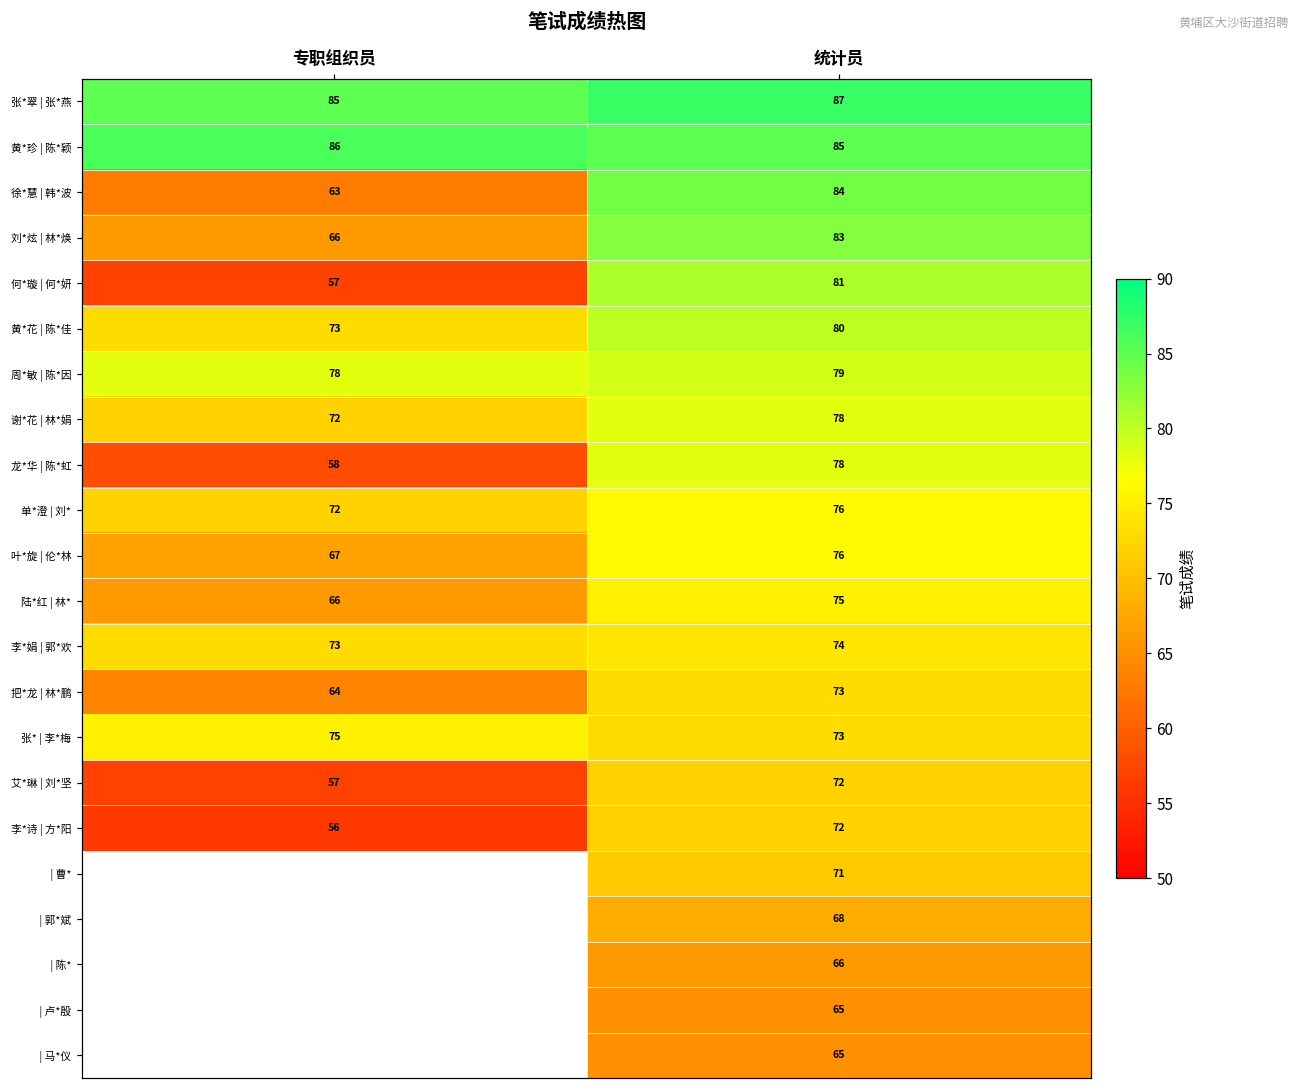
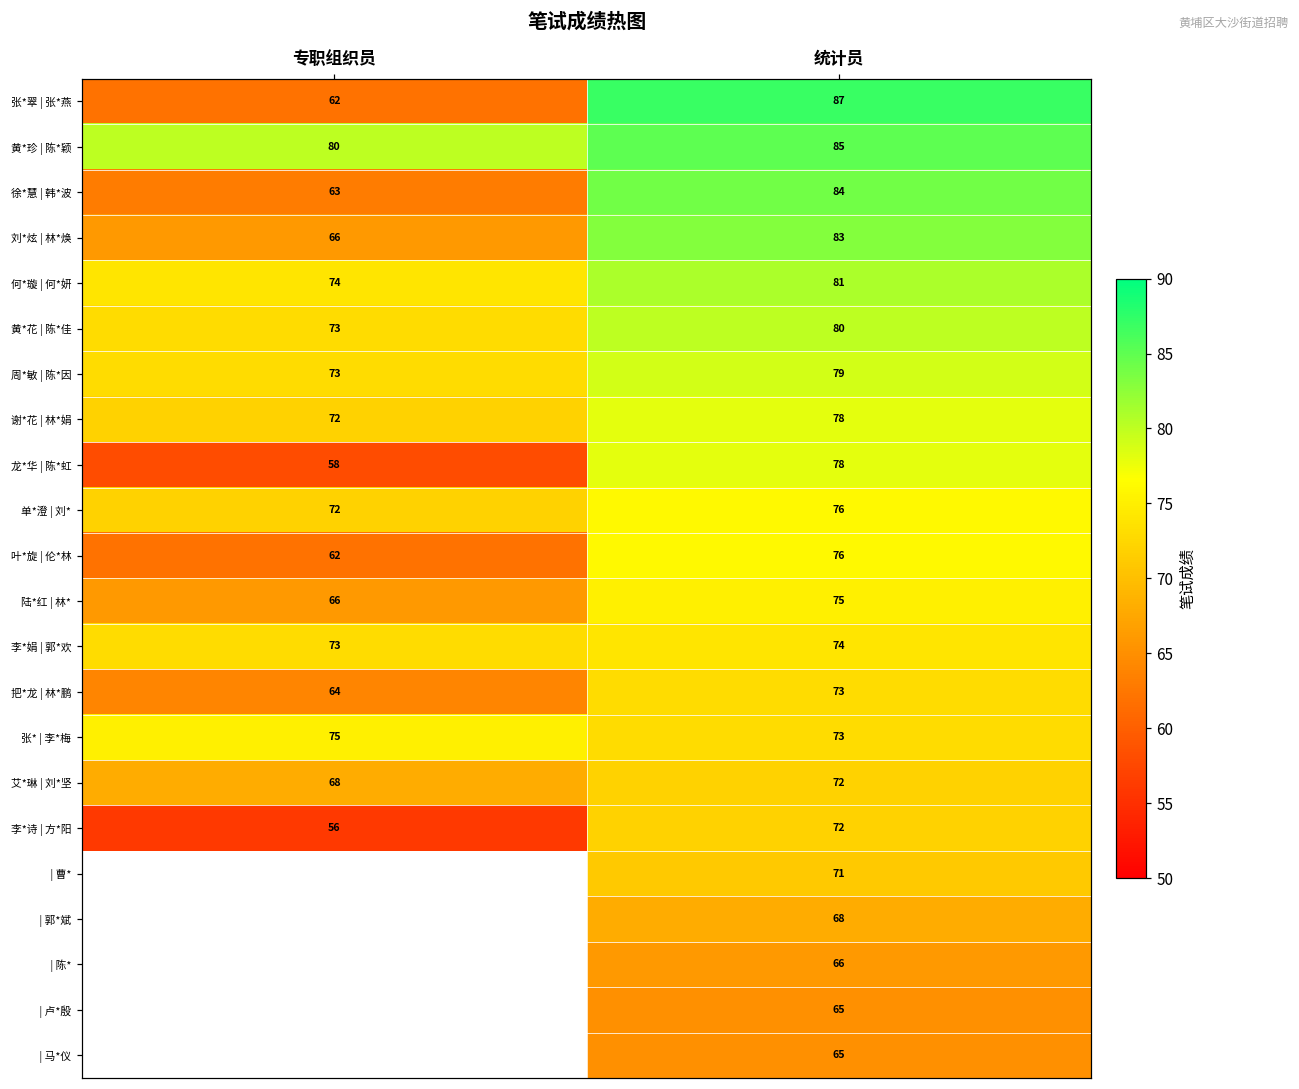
张*翠 | 张*燕, 专职组织员: 85 -> 62
黄*珍 | 陈*颖, 专职组织员: 86 -> 80
何*璇 | 何*妍, 专职组织员: 57 -> 74
周*敏 | 陈*因, 专职组织员: 78 -> 73
叶*旋 | 伦*林, 专职组织员: 67 -> 62
艾*琳 | 刘*坚, 专职组织员: 57 -> 68
